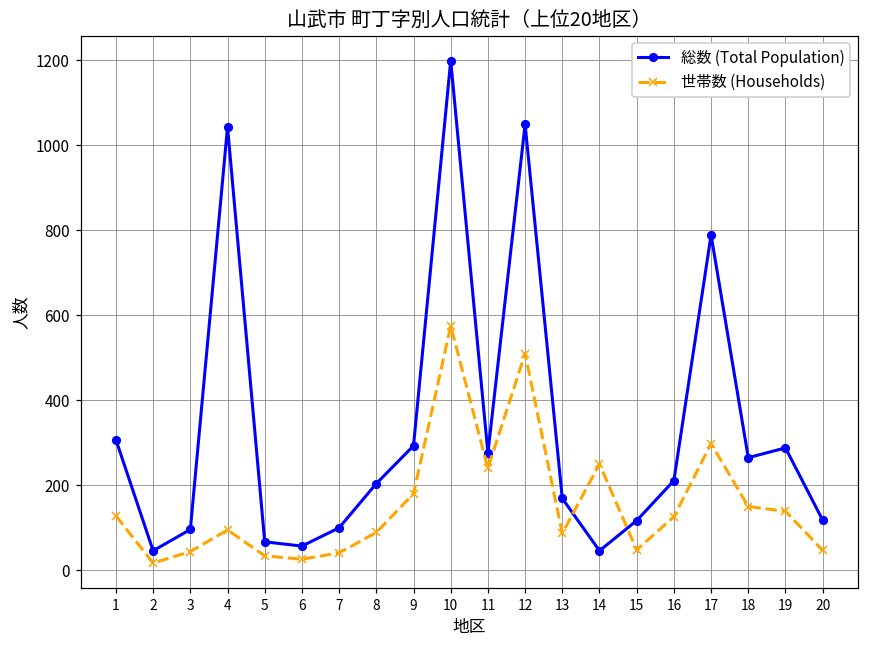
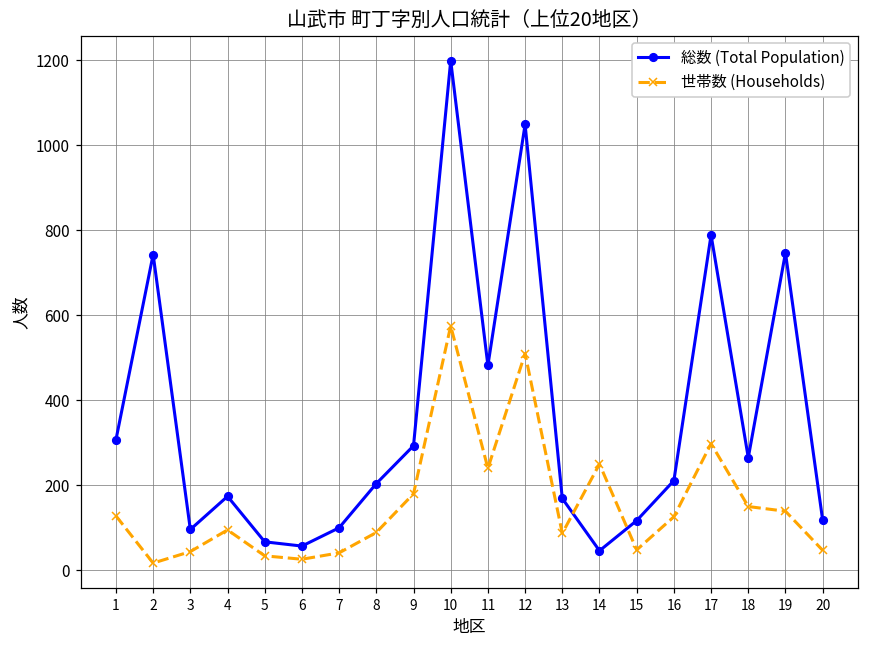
総数 (Total Population), 2: 50 -> 740
総数 (Total Population), 4: 1040 -> 170
総数 (Total Population), 11: 280 -> 480
総数 (Total Population), 19: 290 -> 750
